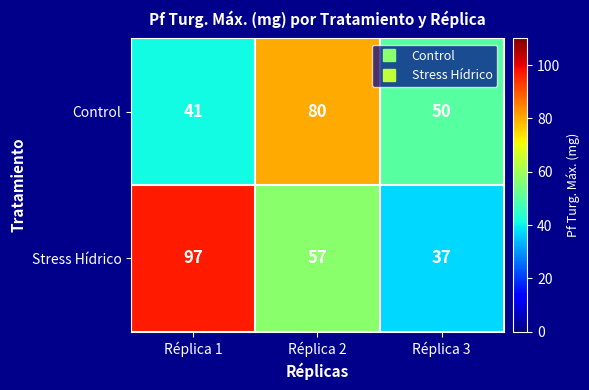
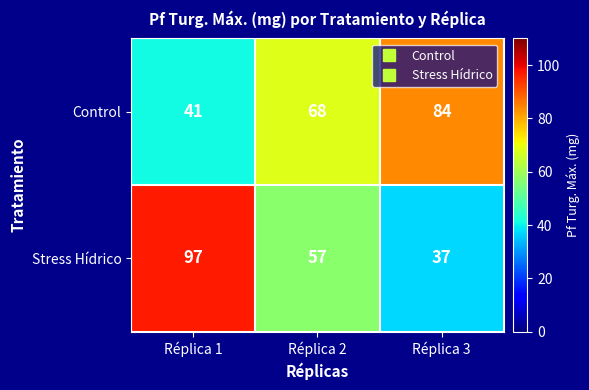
Control, Réplica 2: 80 -> 68
Control, Réplica 3: 50 -> 84
